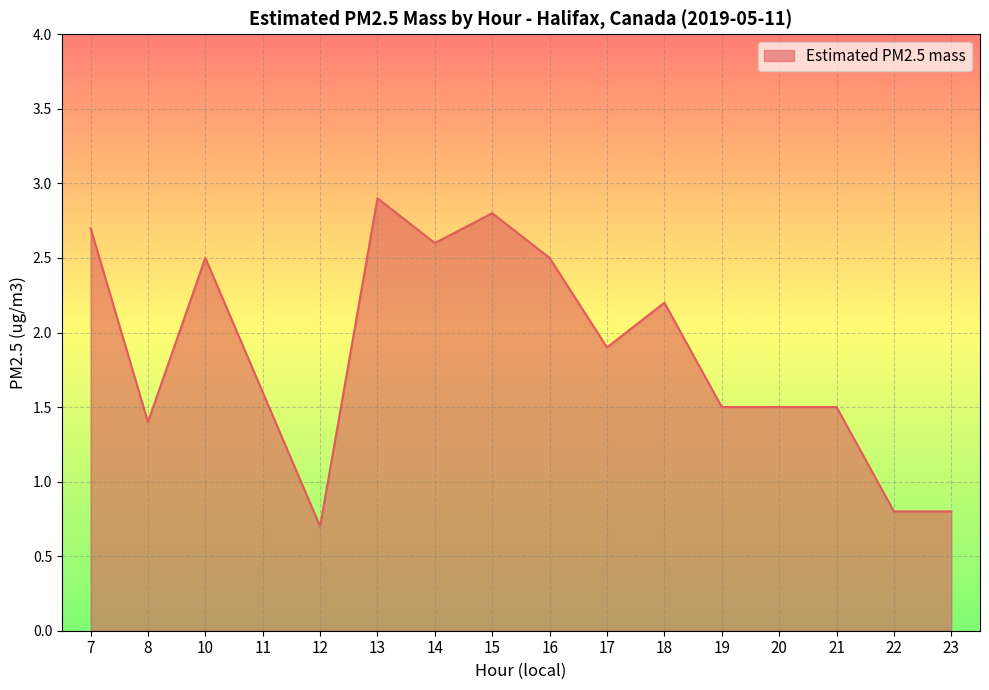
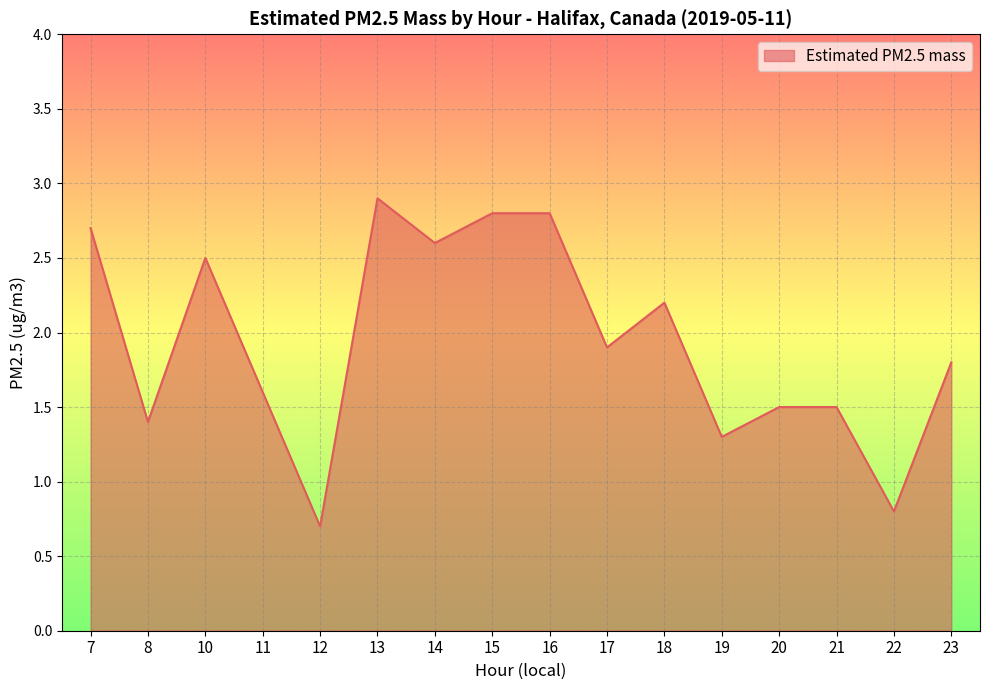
16: 2.5 -> 2.8
19: 1.5 -> 1.3
23: 0.8 -> 1.8
